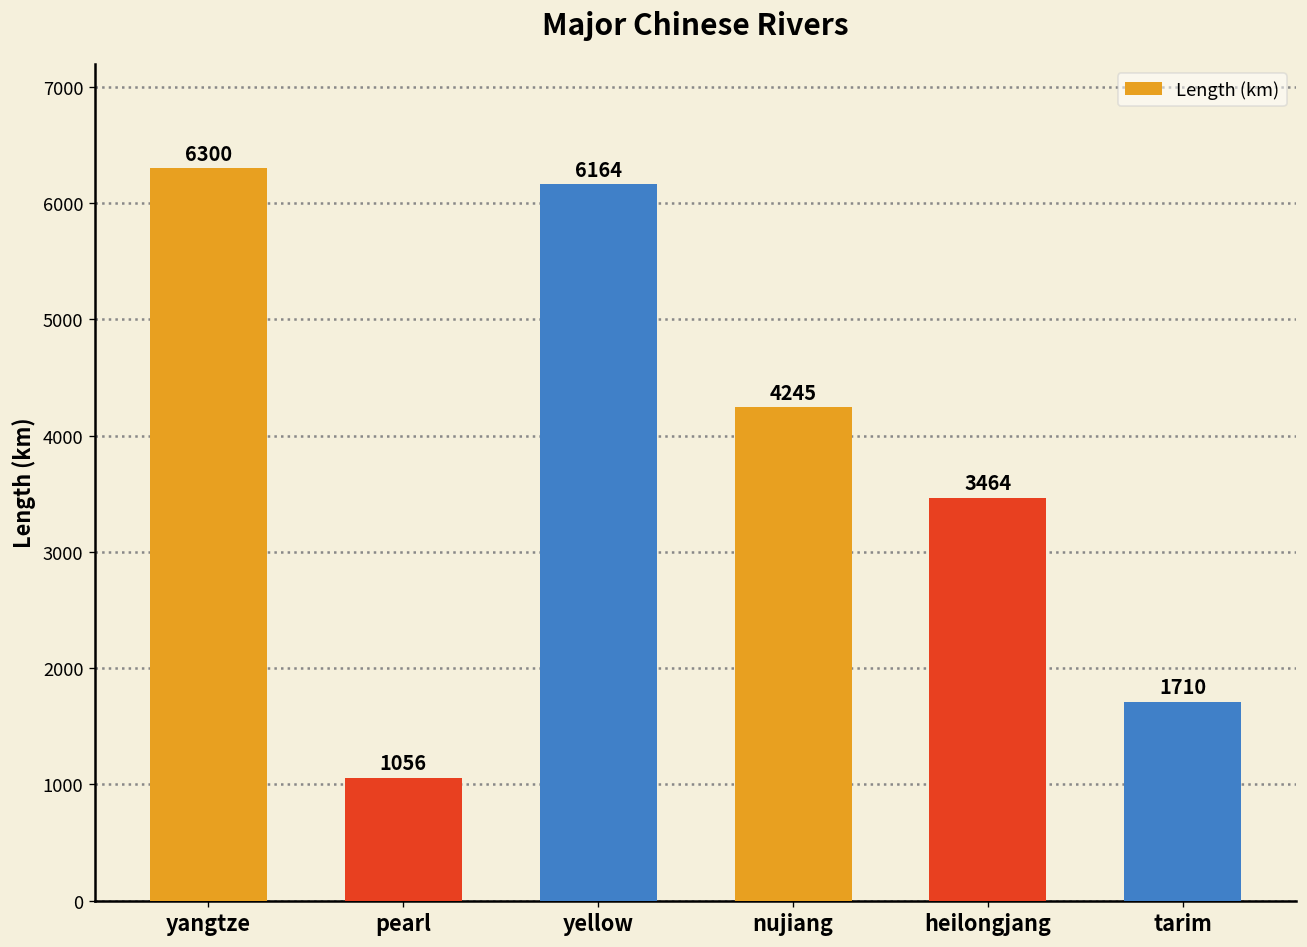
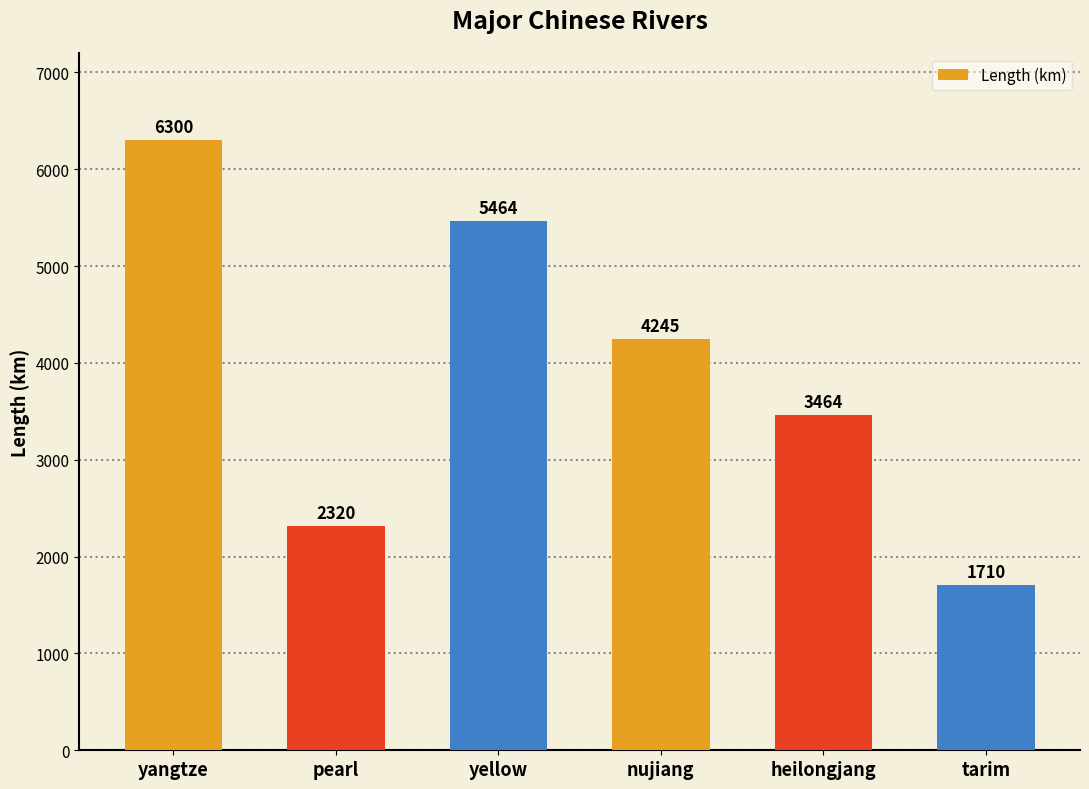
pearl: 1056 -> 2320
yellow: 6164 -> 5464
